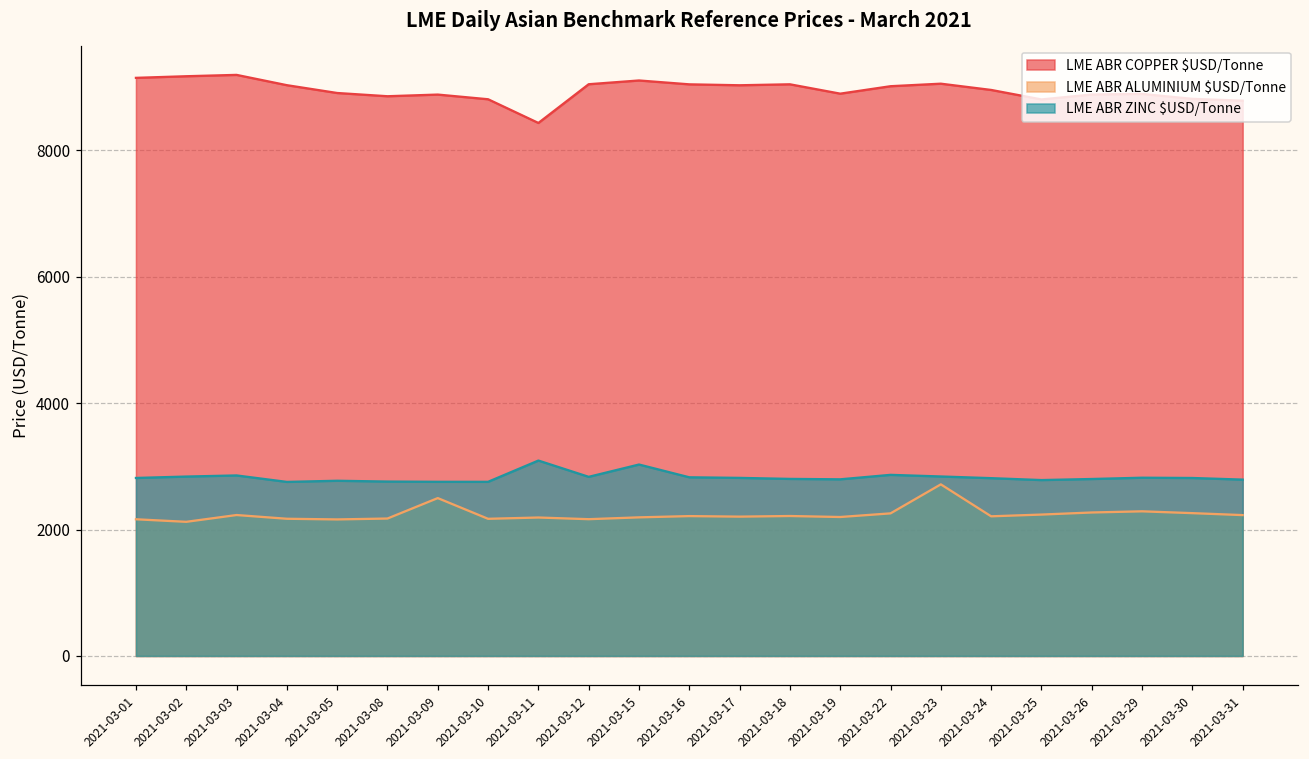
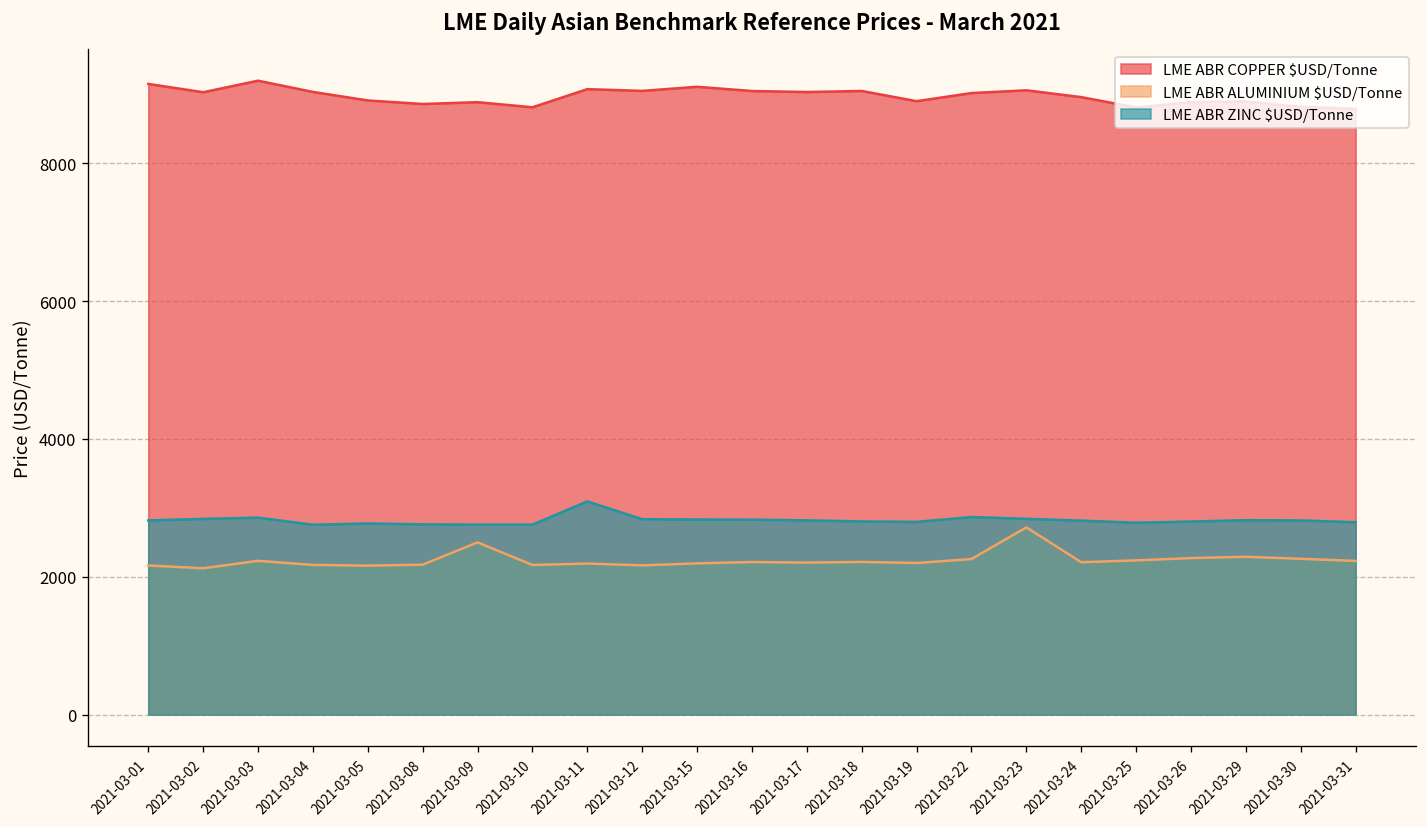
LME ABR COPPER $USD/Tonne, 2021-03-02: 9200 -> 9000
LME ABR COPPER $USD/Tonne, 2021-03-11: 8400 -> 9100
LME ABR ZINC $USD/Tonne, 2021-03-15: 3000 -> 2800
